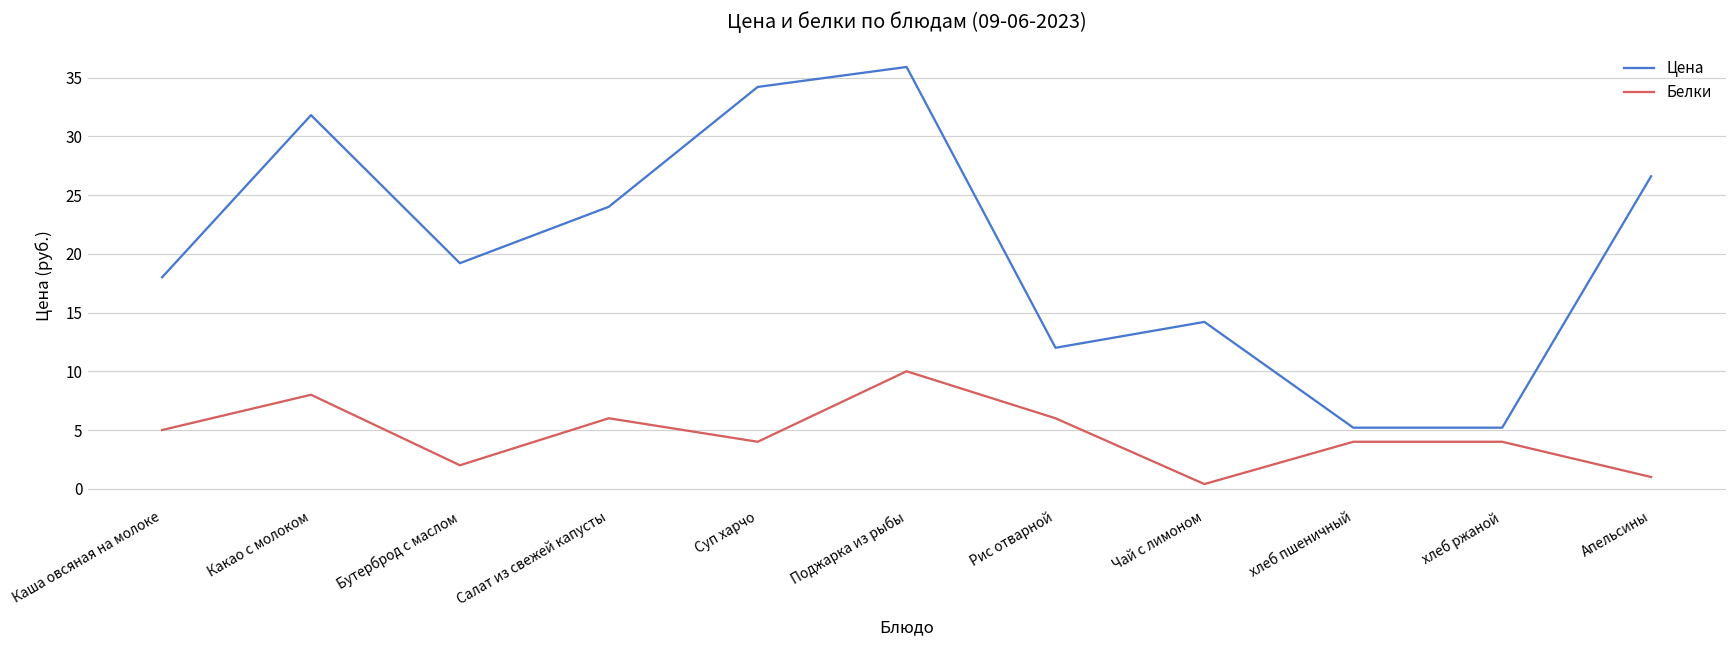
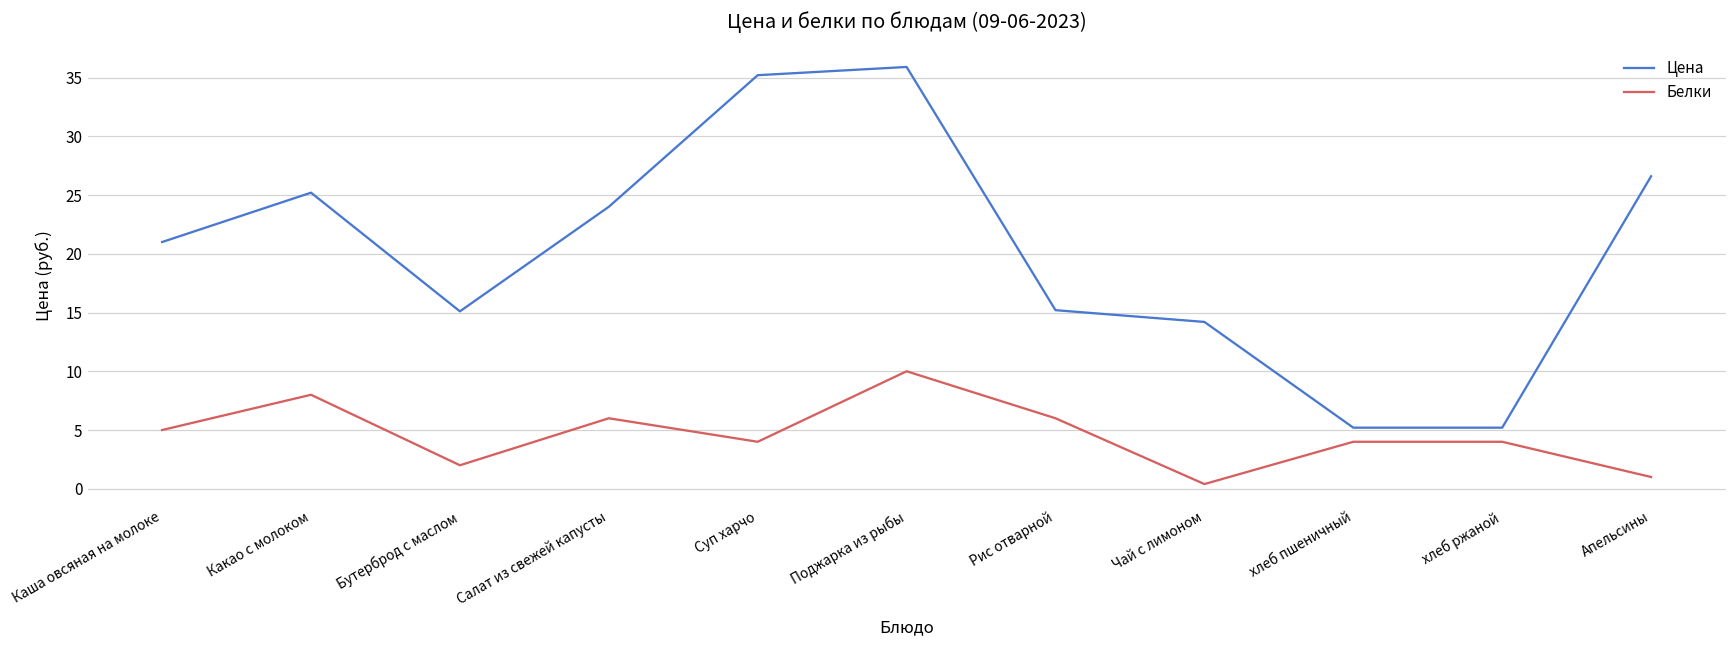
Цена, Каша овсяная на молоке: 18 -> 21
Цена, Какао с молоком: 31.8 -> 25.2
Цена, Бутерброд с маслом: 19.2 -> 15.1
Цена, Суп харчо: 34.2 -> 35.2
Цена, Рис отварной: 12.0 -> 15.2
